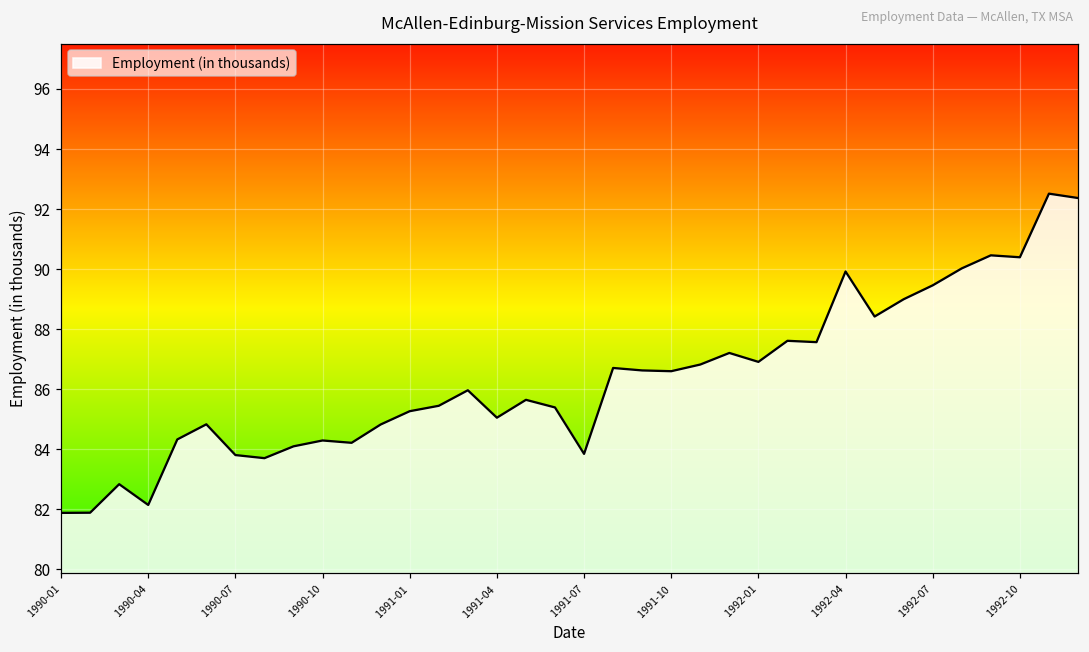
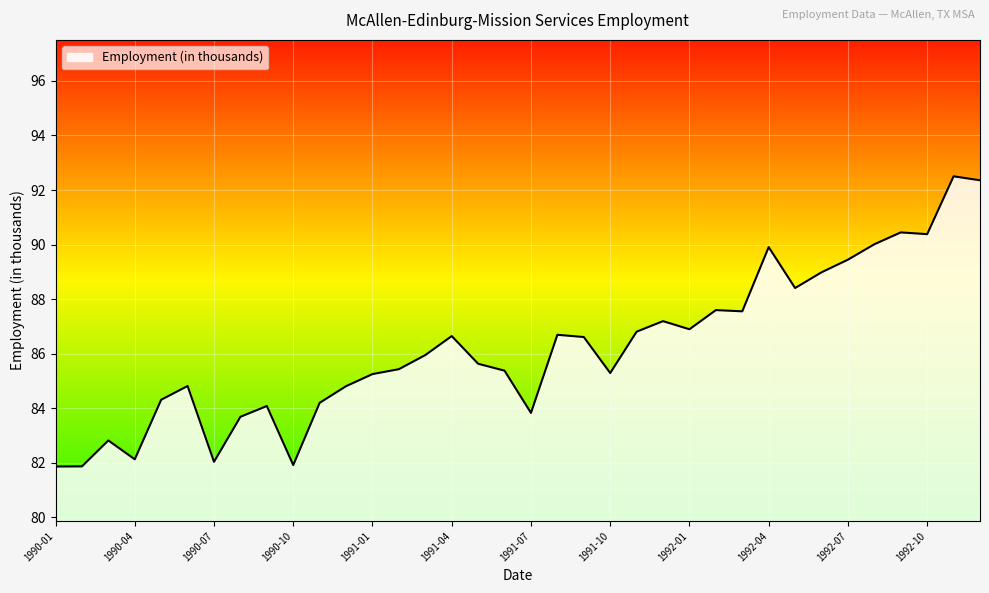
1990-07: 83.8 -> 82.0
1990-10: 84.3 -> 81.9
1991-04: 85.0 -> 86.6
1991-10: 86.6 -> 85.3
